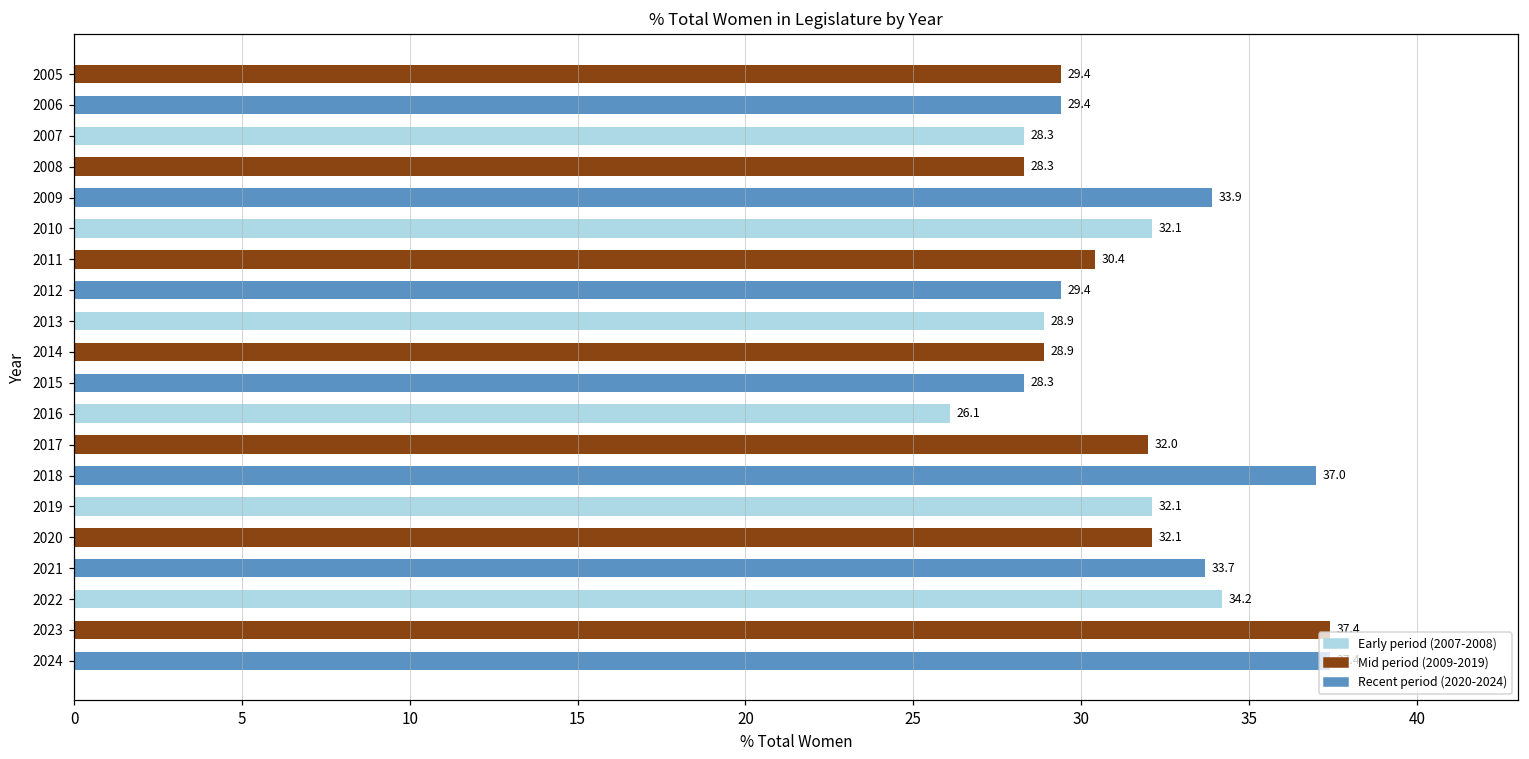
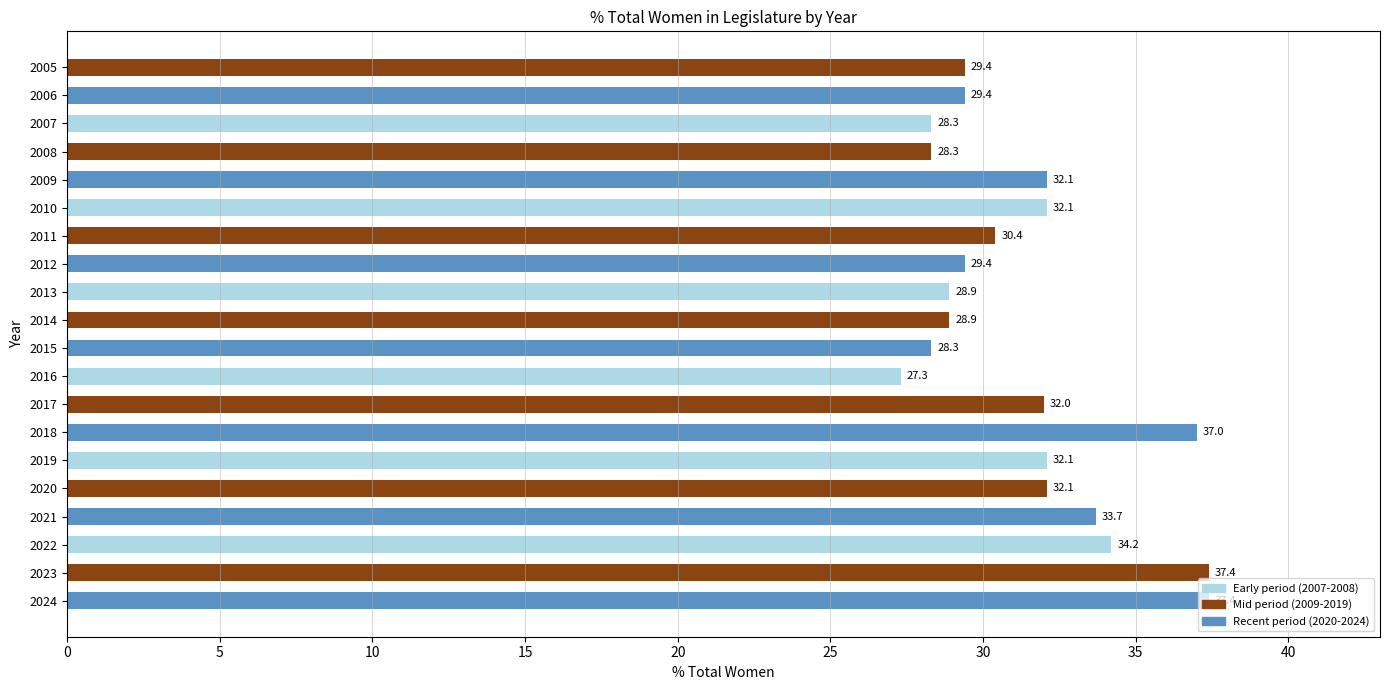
2009: 33.9 -> 32.1
2016: 26.1 -> 27.3
